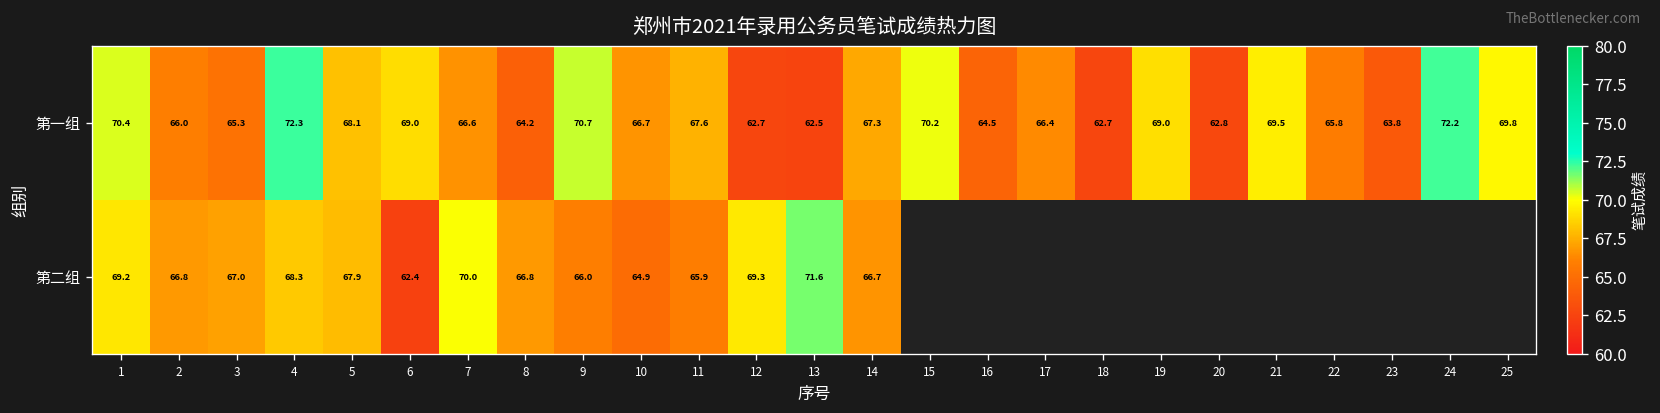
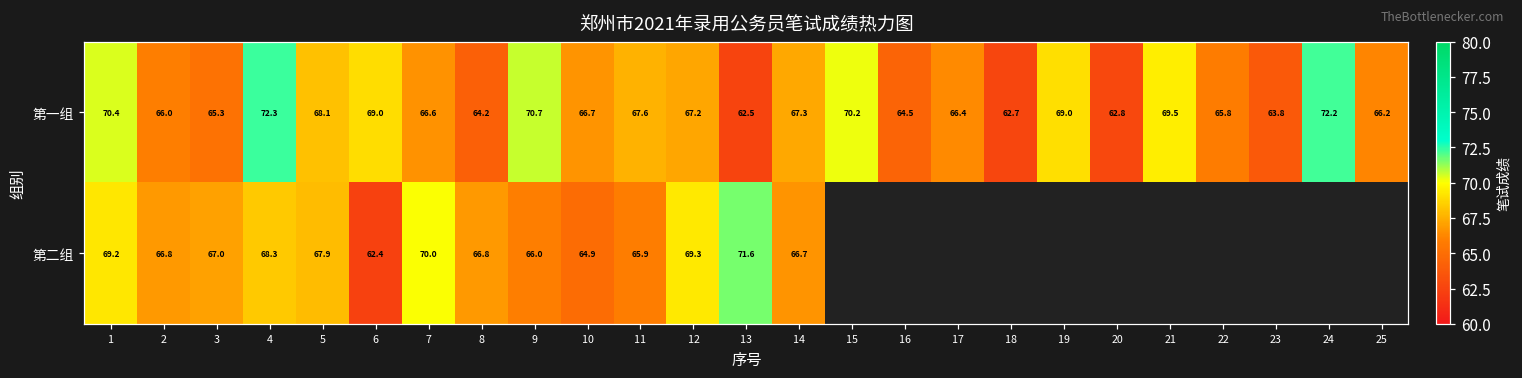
第一组, 12: 62.7 -> 67.2
第一组, 25: 69.8 -> 66.2
